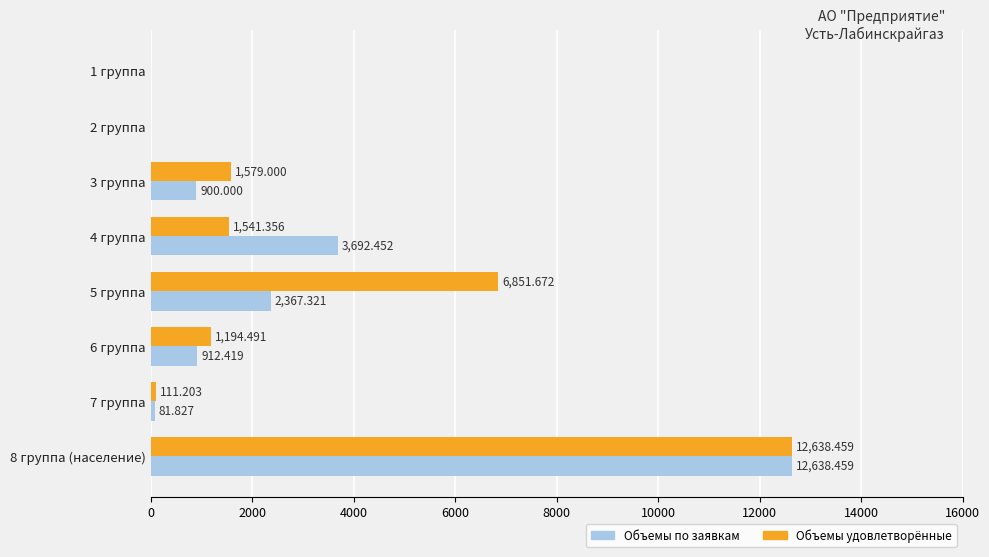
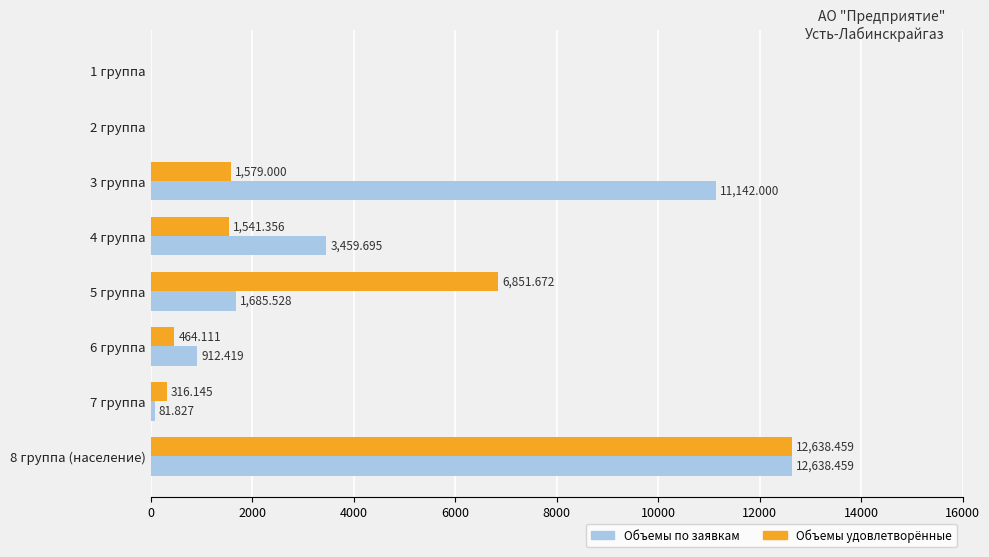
Объемы по заявкам, 3 группа: 900.000 -> 11,142.000
Объемы по заявкам, 4 группа: 3,692.452 -> 3,459.695
Объемы по заявкам, 5 группа: 2,367.321 -> 1,685.528
Объемы удовлетворённые, 6 группа: 1,194.491 -> 464.111
Объемы удовлетворённые, 7 группа: 111.203 -> 316.145
